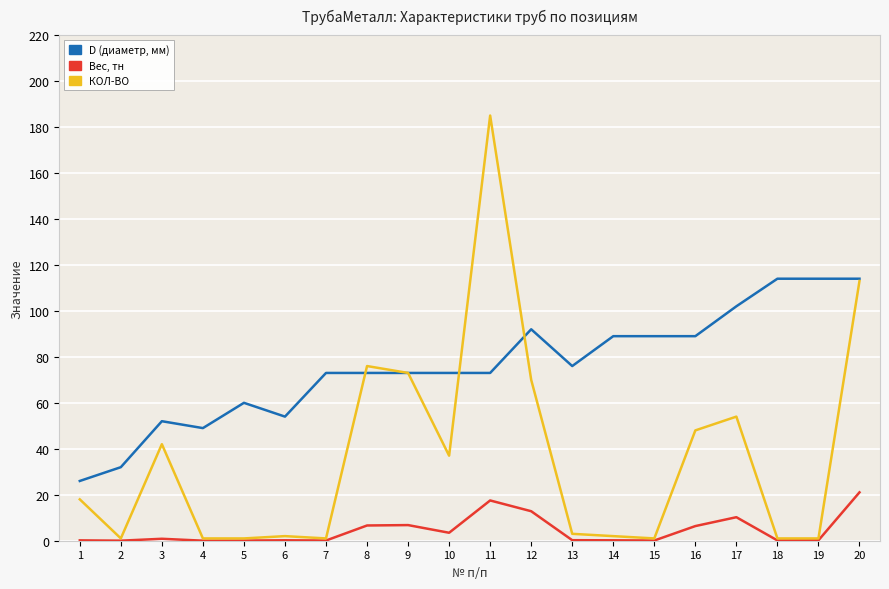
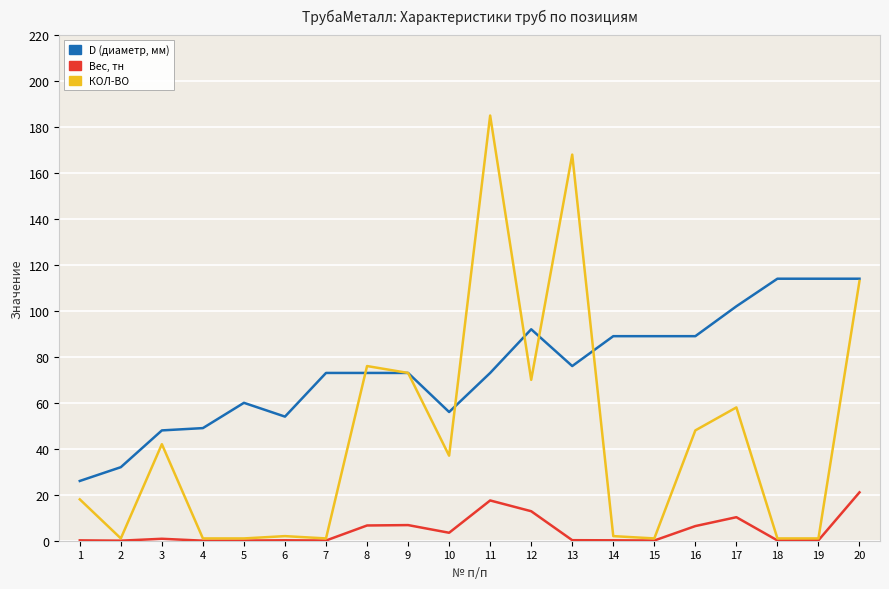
D (диаметр, мм), 3: 52 -> 48
D (диаметр, мм), 10: 73 -> 56
КОЛ-ВО, 13: 3 -> 168
КОЛ-ВО, 17: 54 -> 58
